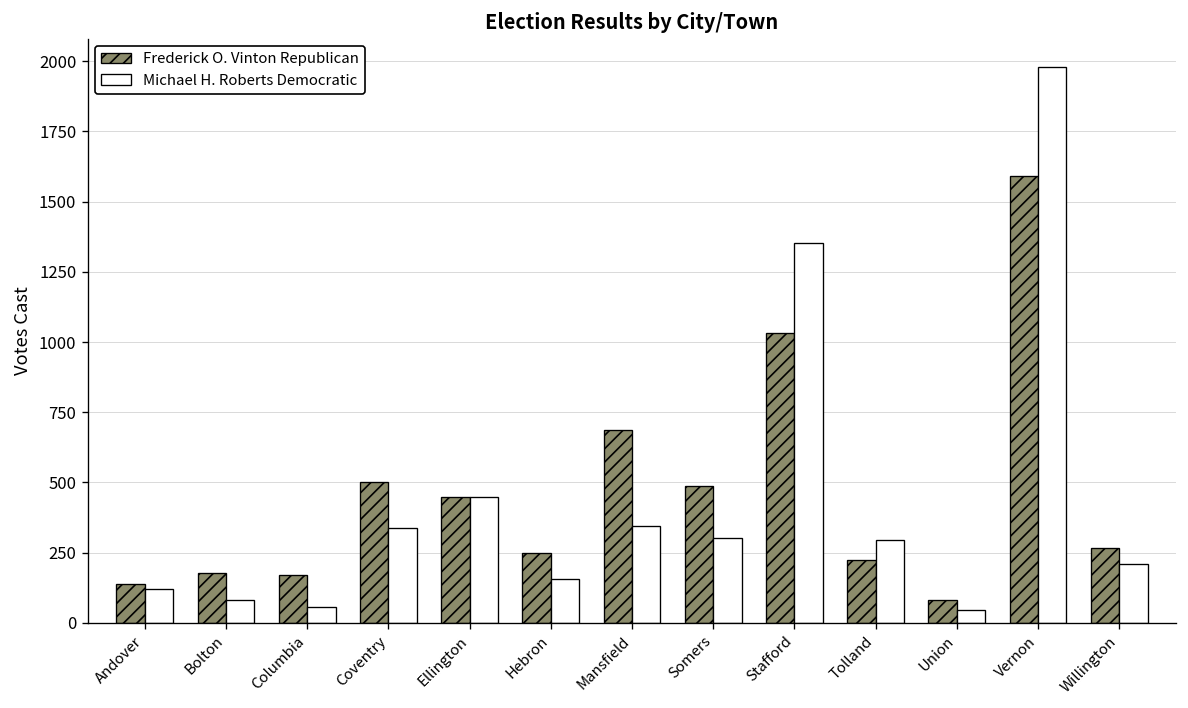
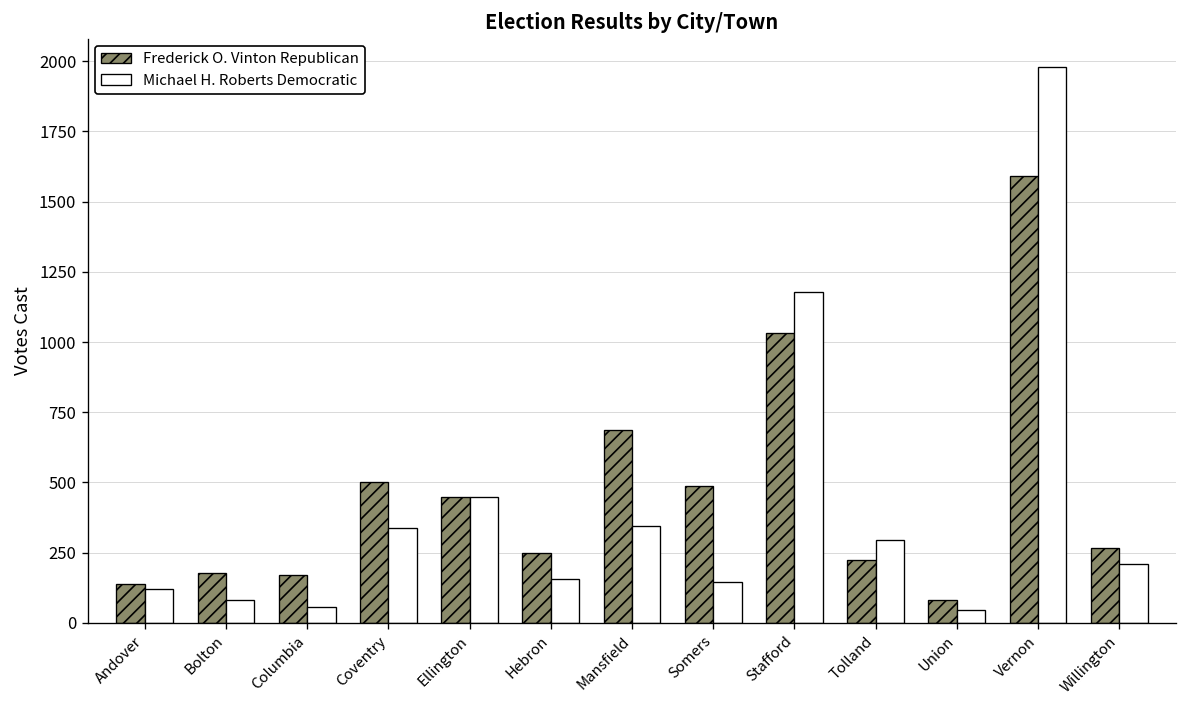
Michael H. Roberts Democratic, Somers: 300 -> 150
Michael H. Roberts Democratic, Stafford: 1350 -> 1180
